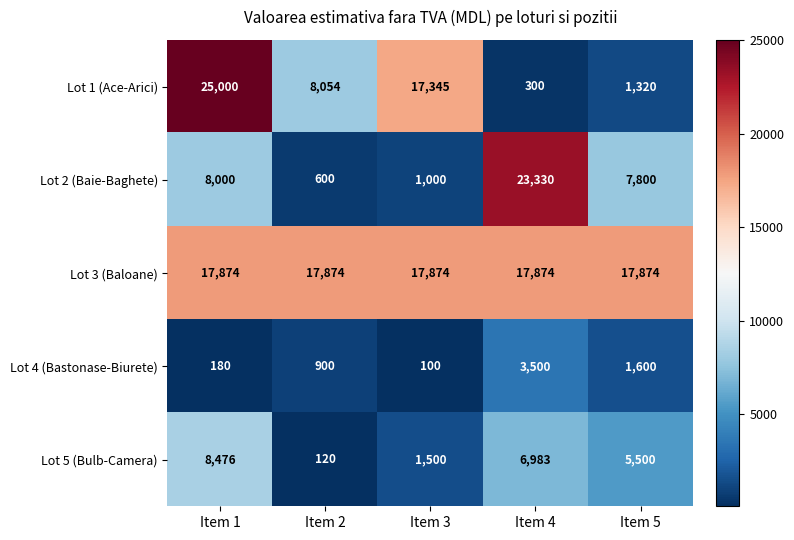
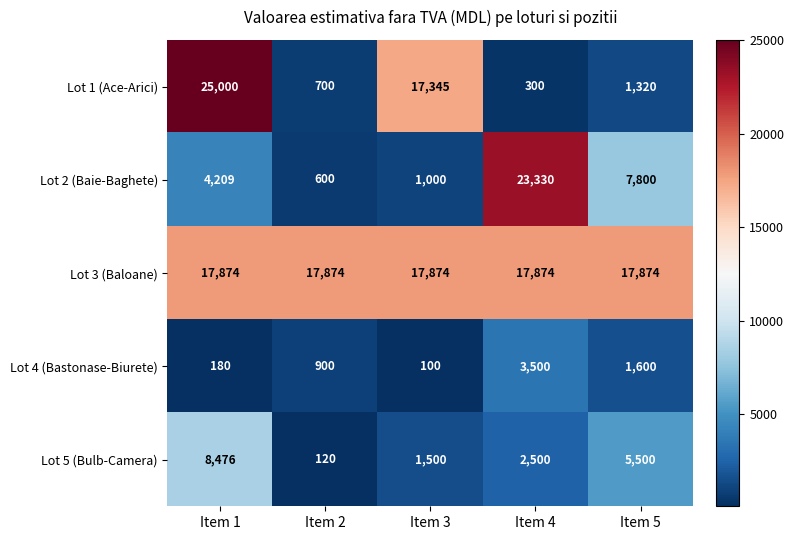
Lot 1 (Ace-Arici), Item 2: 8,054 -> 700
Lot 2 (Baie-Baghete), Item 1: 8,000 -> 4,209
Lot 5 (Bulb-Camera), Item 4: 6,983 -> 2,500
